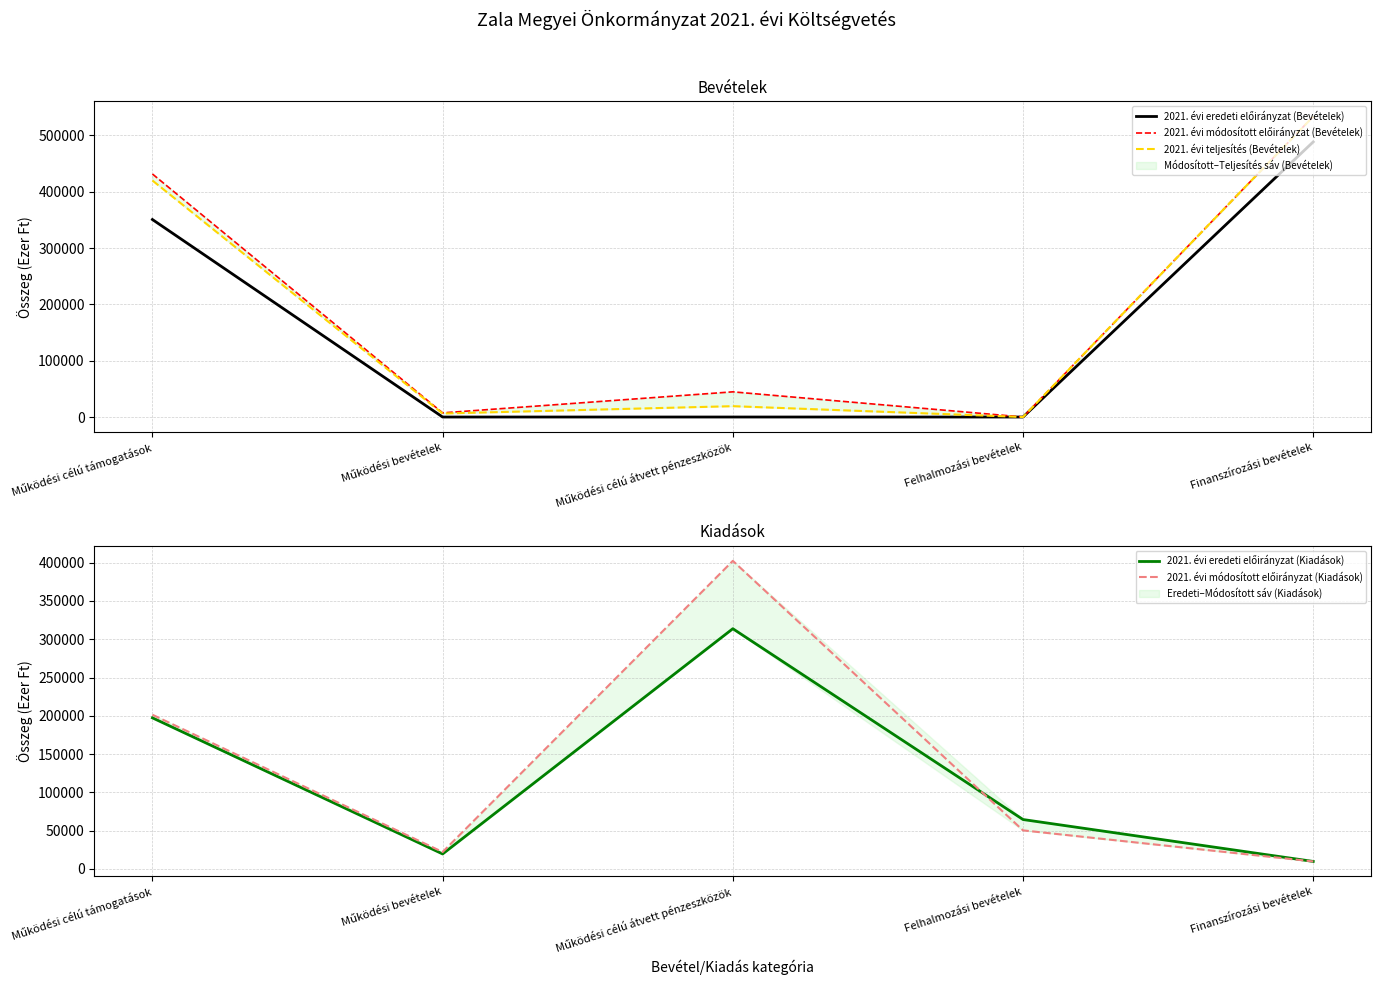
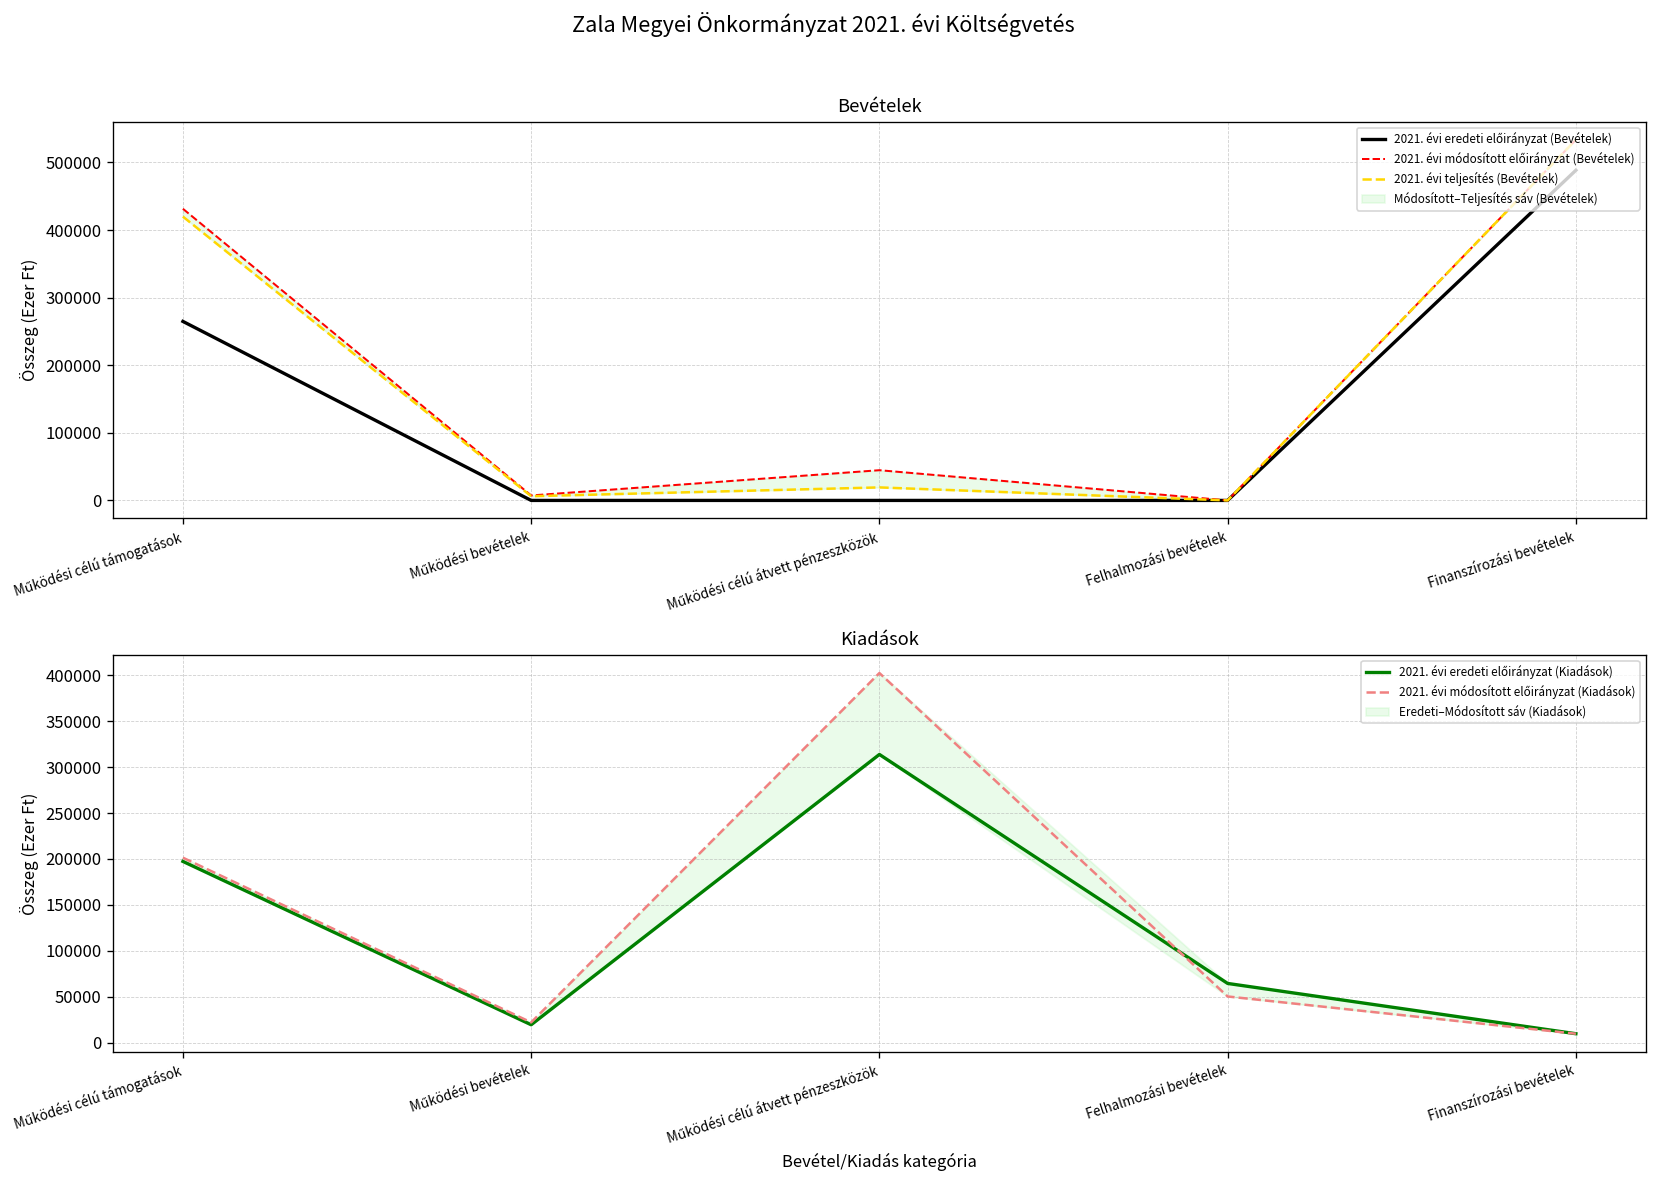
Bevételek, 2021. évi eredeti előirányzat (Bevételek), Működési célú támogatások: 350000 -> 260000
